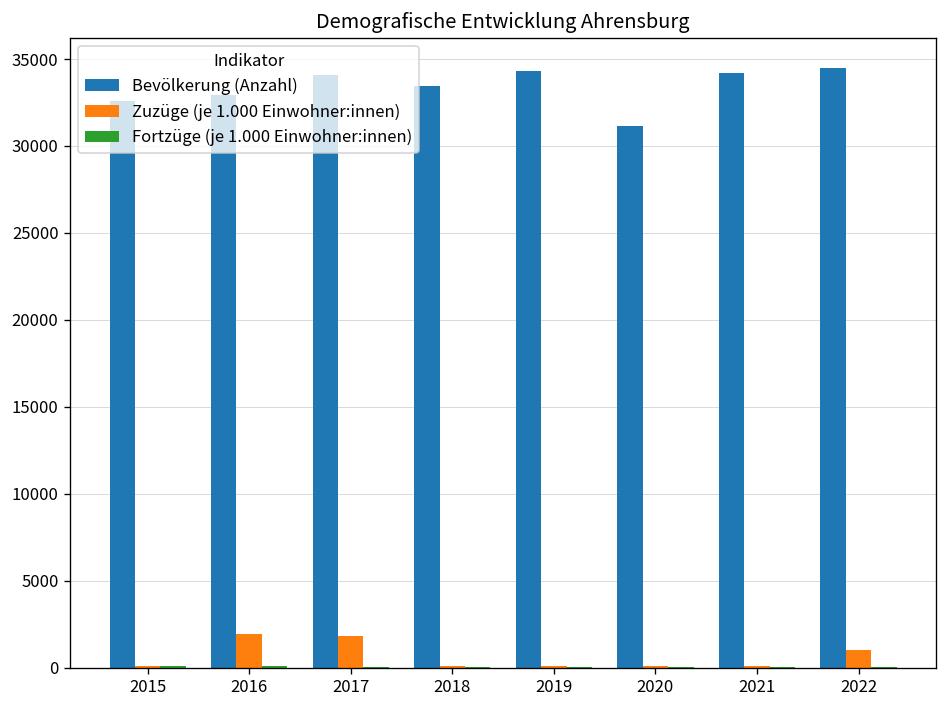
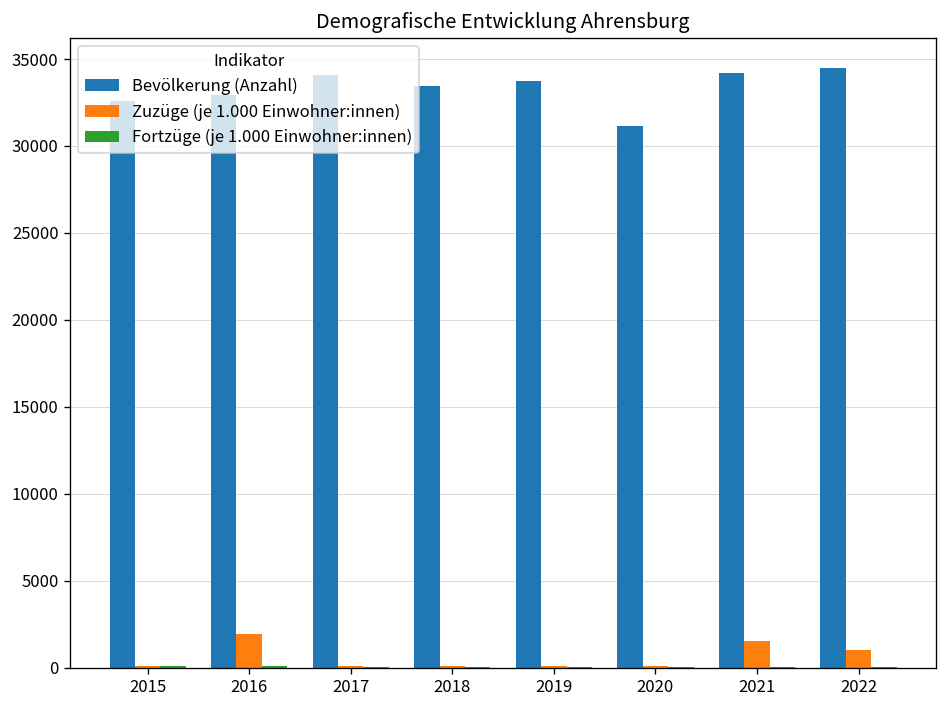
Zuzüge (je 1.000 Einwohner:innen), 2017: 1800 -> 100
Bevölkerung (Anzahl), 2019: 34300 -> 33700
Zuzüge (je 1.000 Einwohner:innen), 2021: 100 -> 1600
